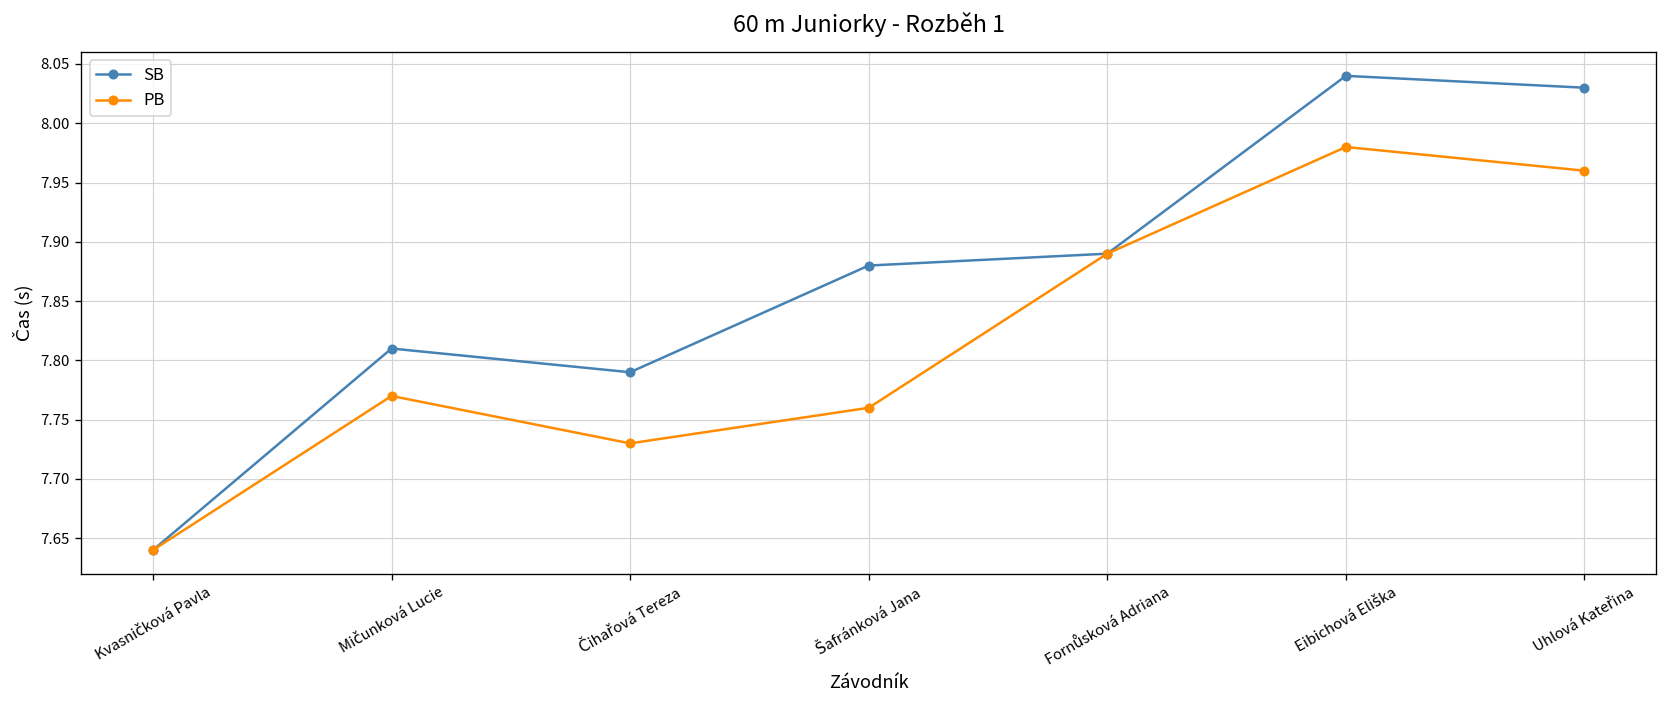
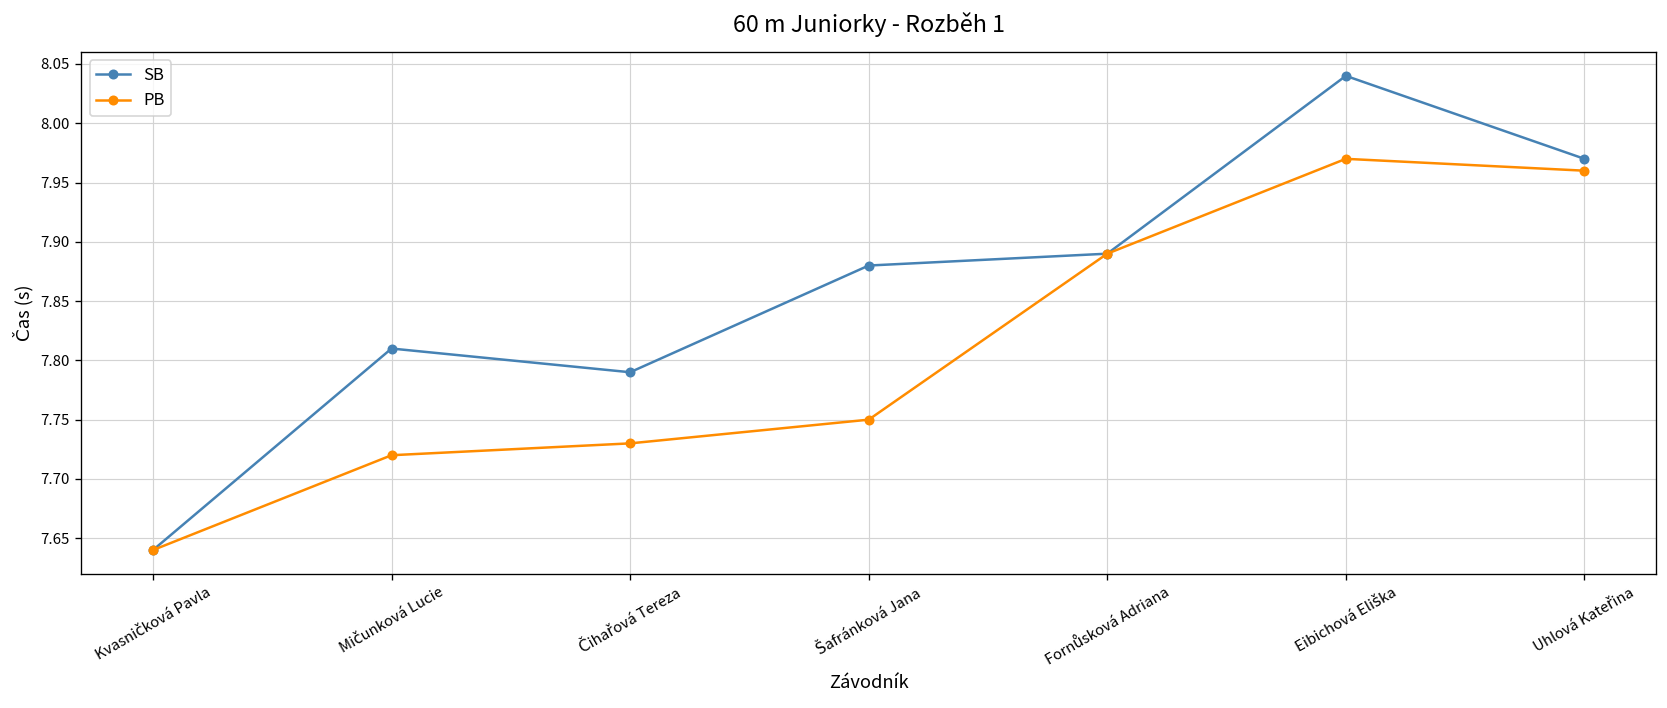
PB, Mičunková Lucie: 7.77 -> 7.72
PB, Šafránková Jana: 7.76 -> 7.75
PB, Eibichová Eliška: 7.98 -> 7.97
SB, Uhlová Kateřina: 8.03 -> 7.97
